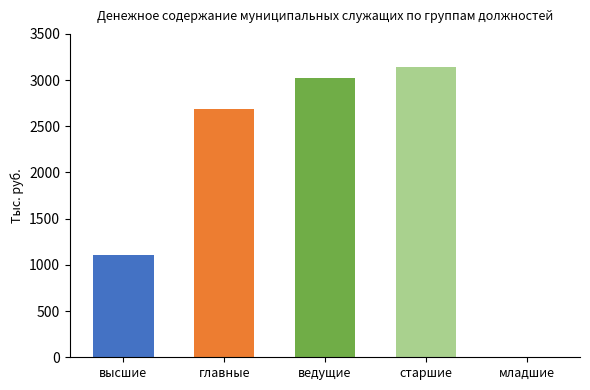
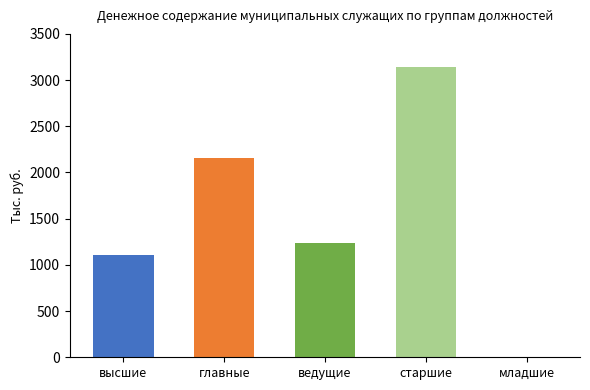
главные: 2700 -> 2200
ведущие: 3000 -> 1200
